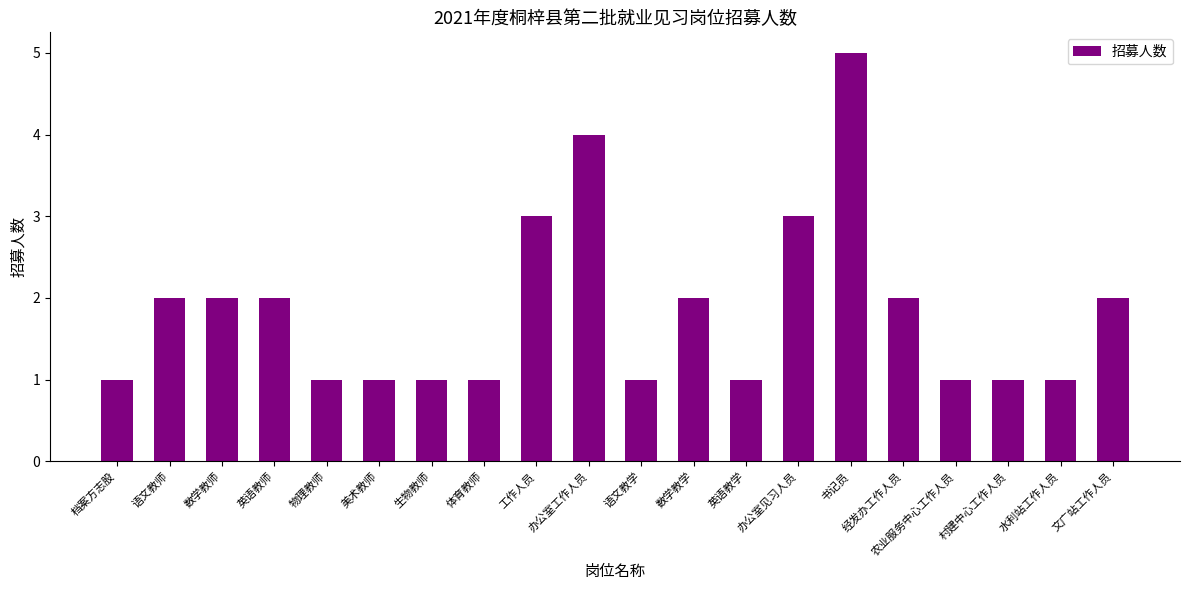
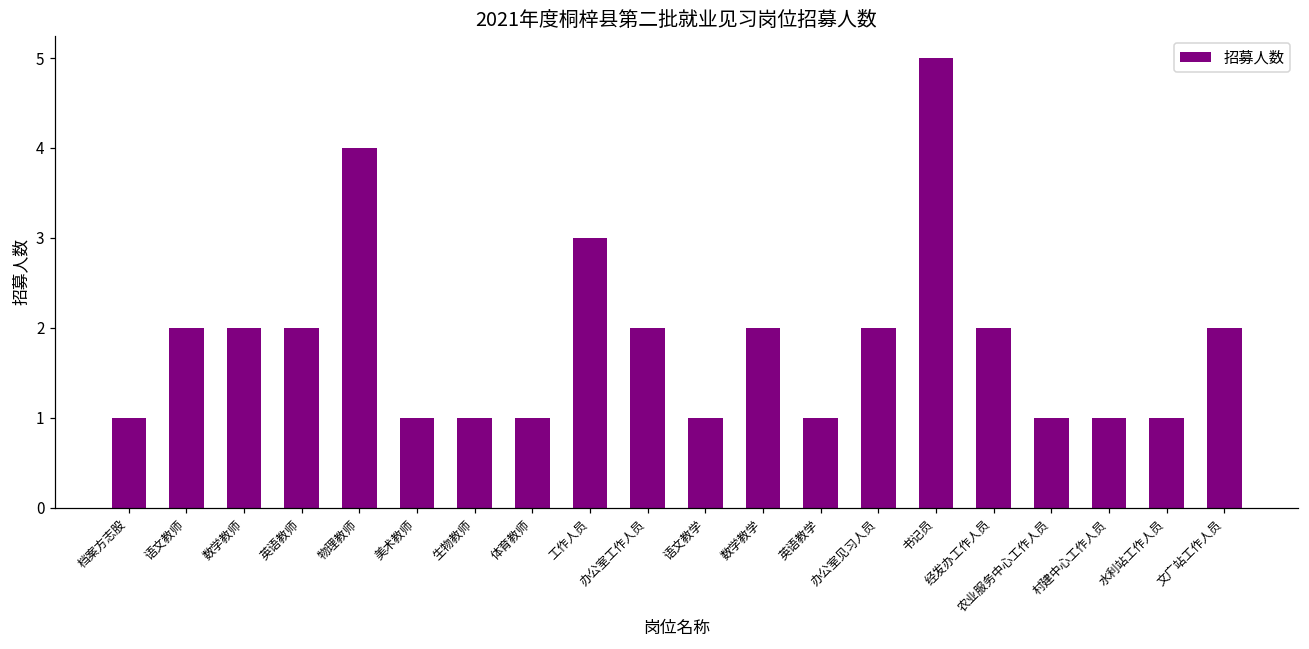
物理教师: 1 -> 4
办公室工作人员: 4 -> 2
办公室见习人员: 3 -> 2
